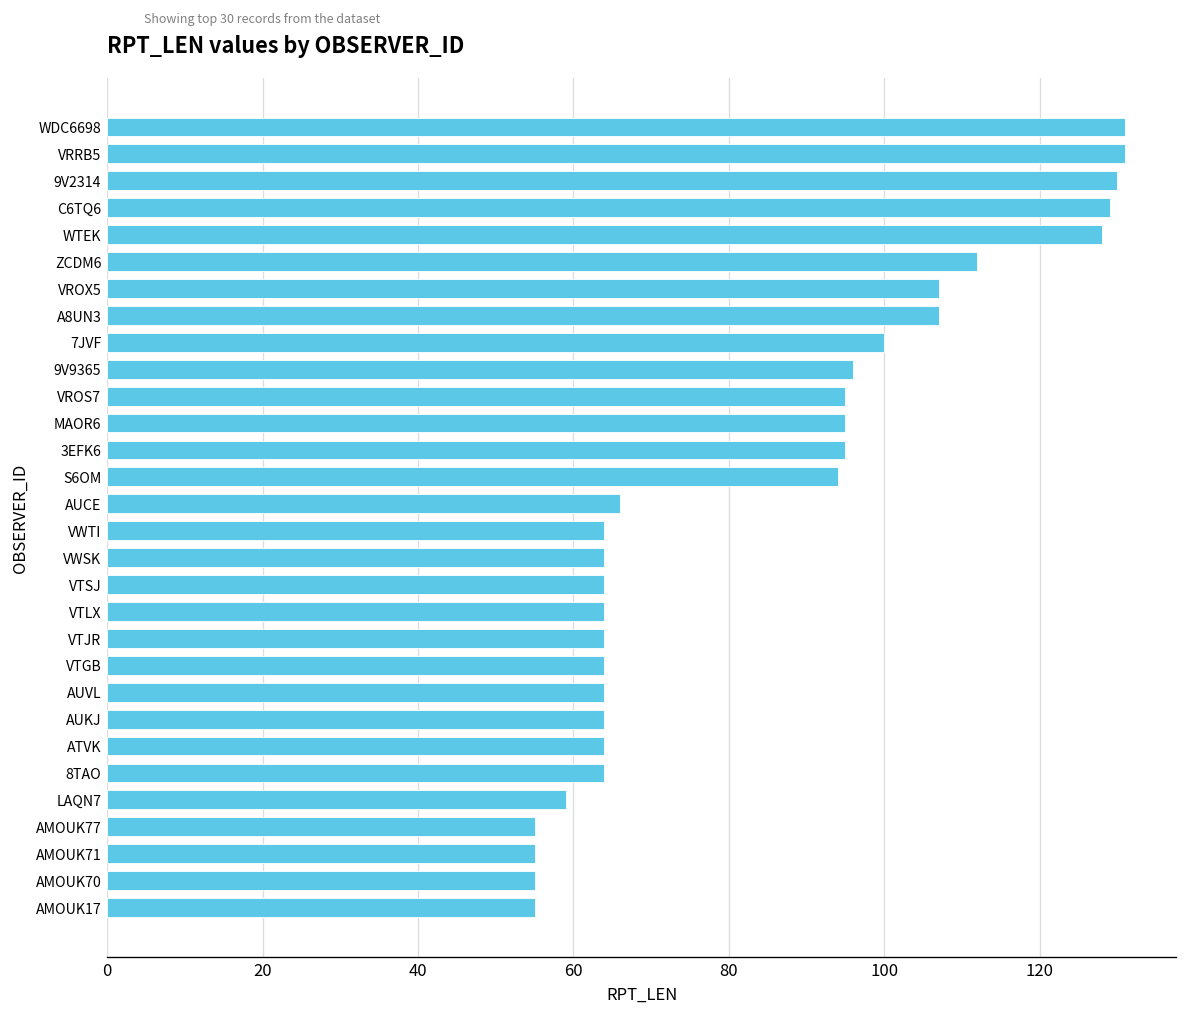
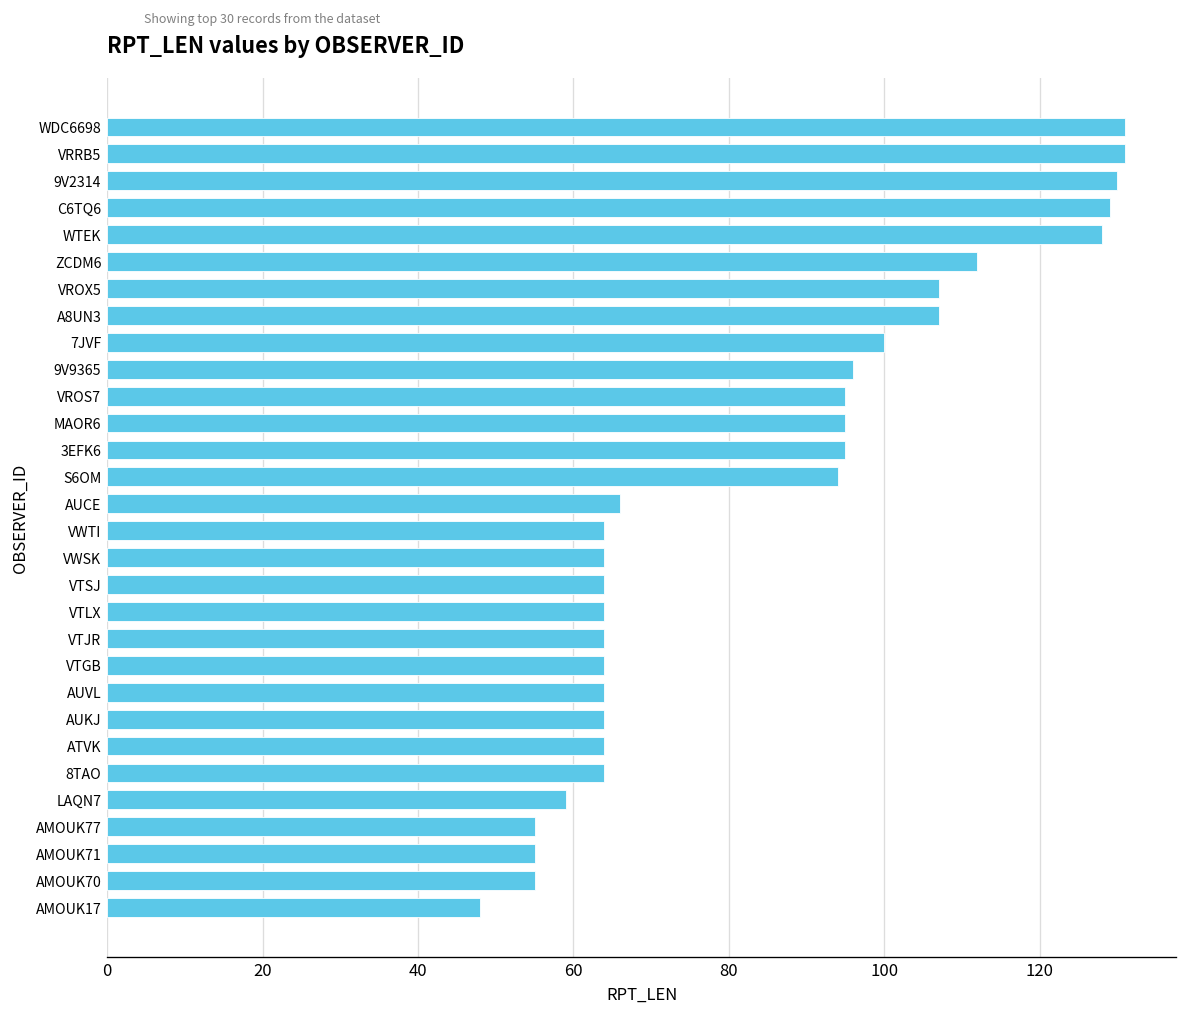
AMOUK17: 55 -> 48
